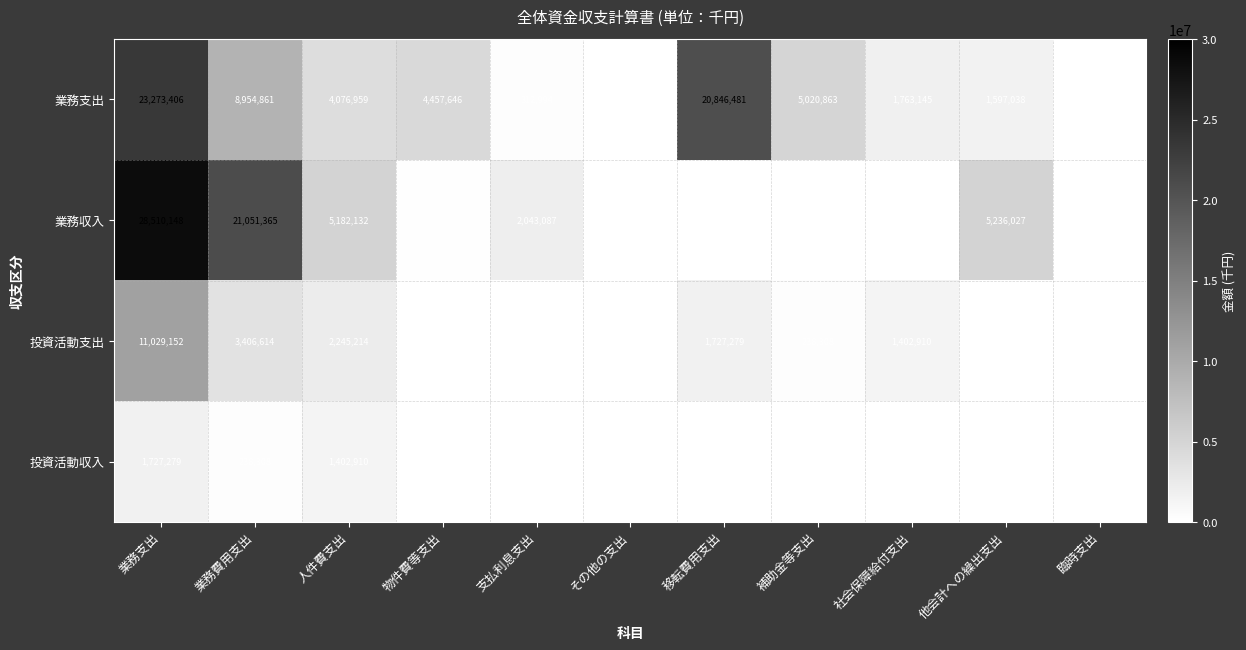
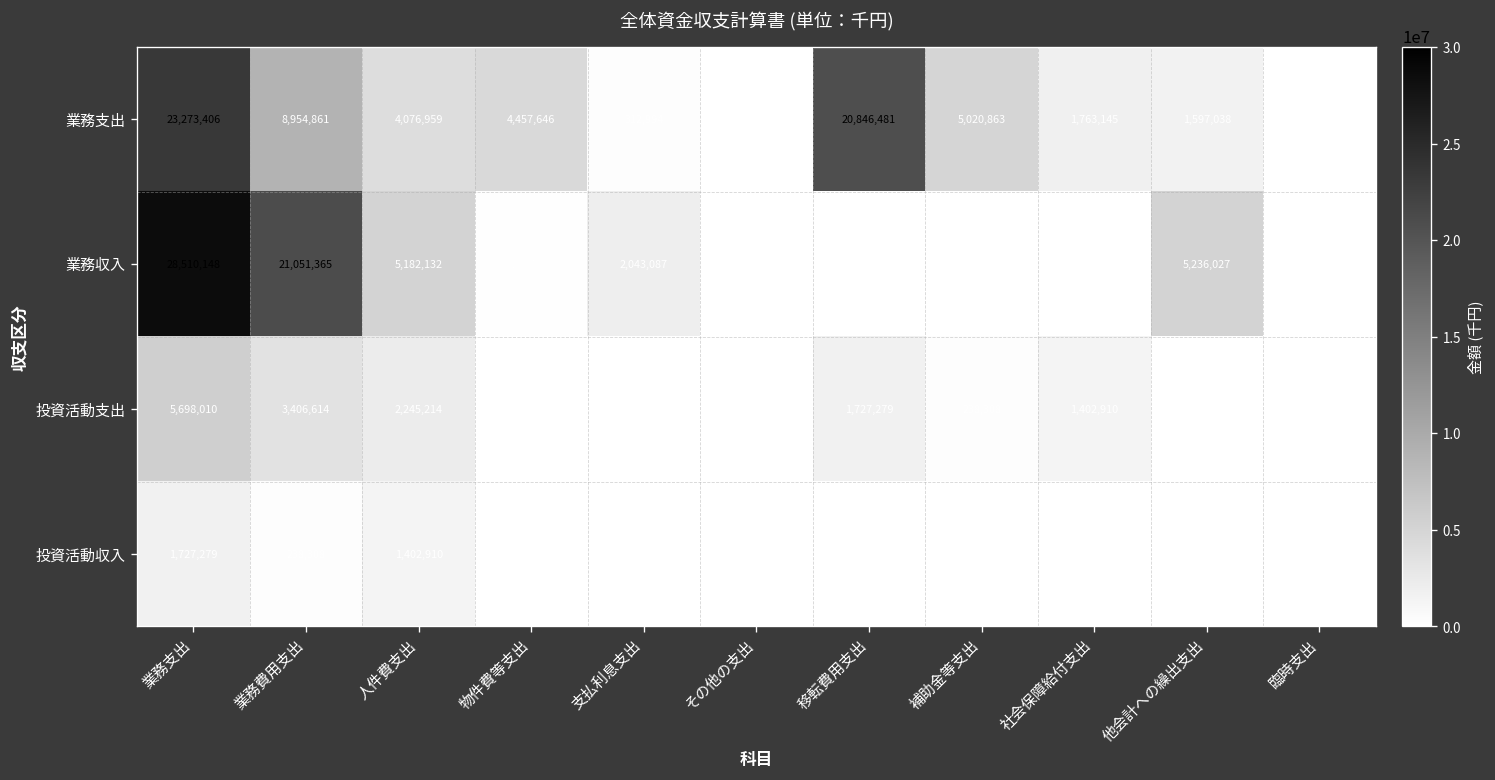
投資活動支出, 業務支出: 11,029,152 -> 5,698,010
